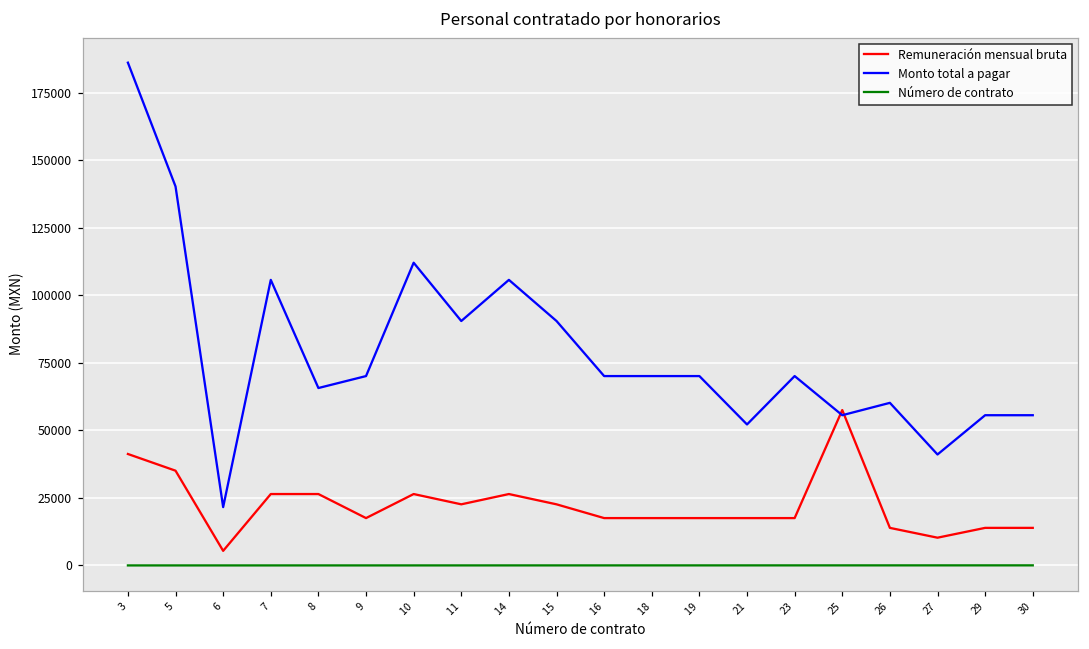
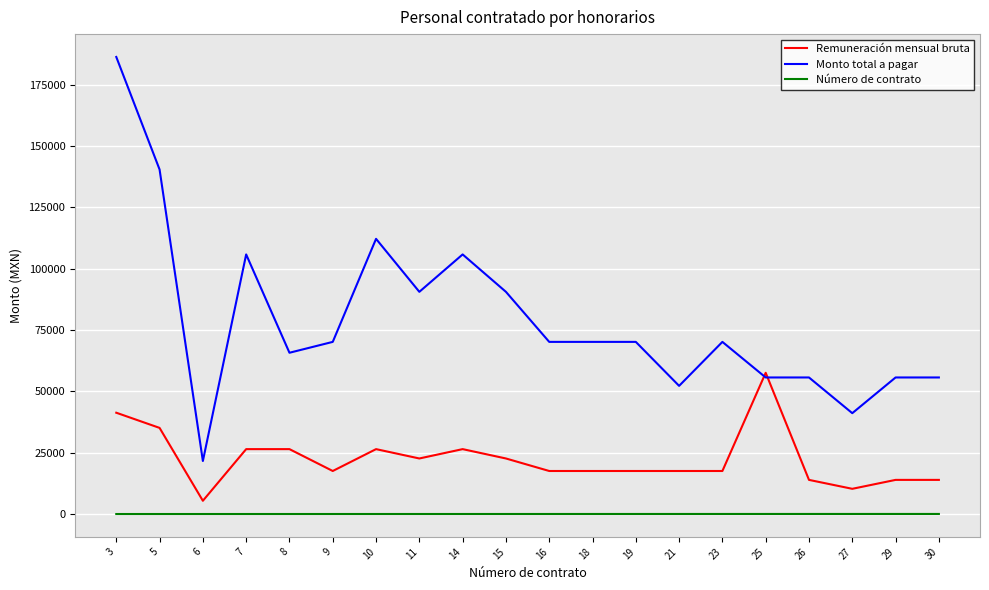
Monto total a pagar, 26: 60000 -> 56000
